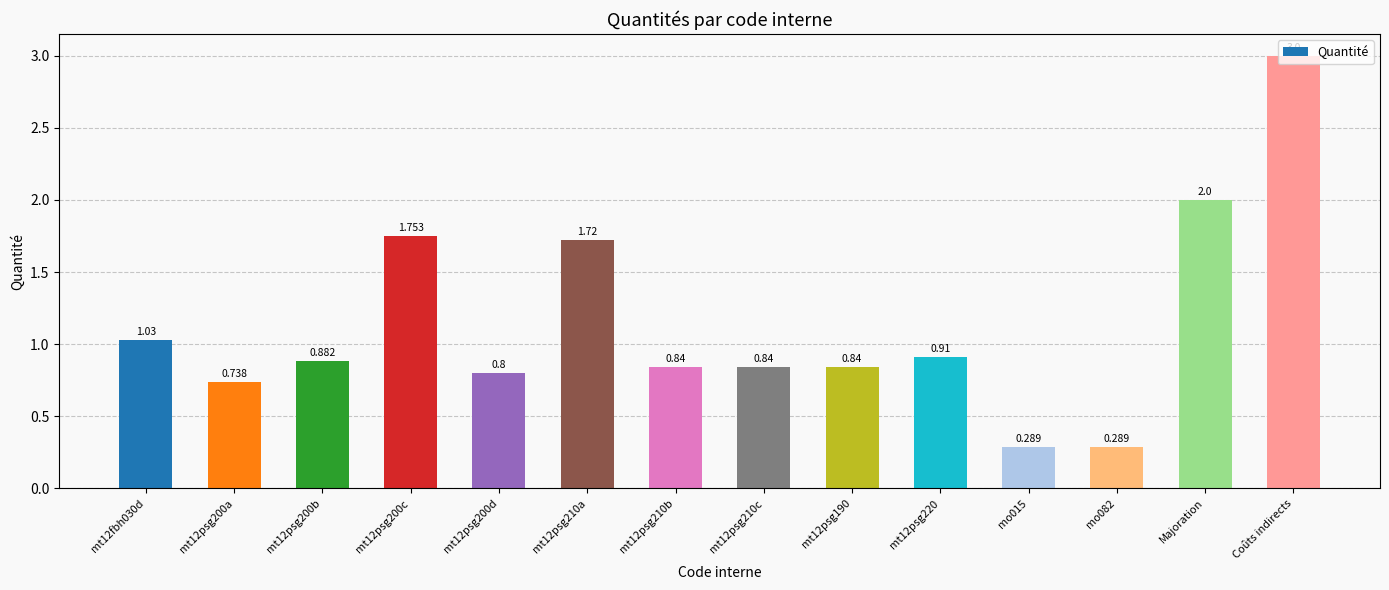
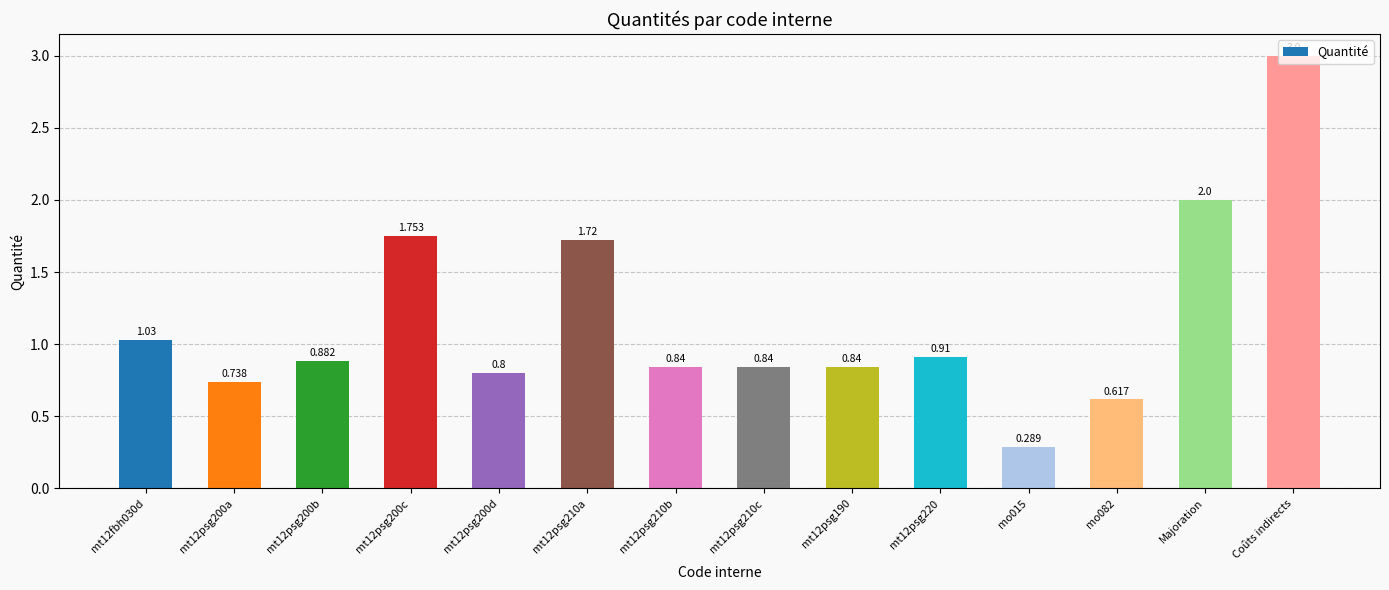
mo082: 0.289 -> 0.617
